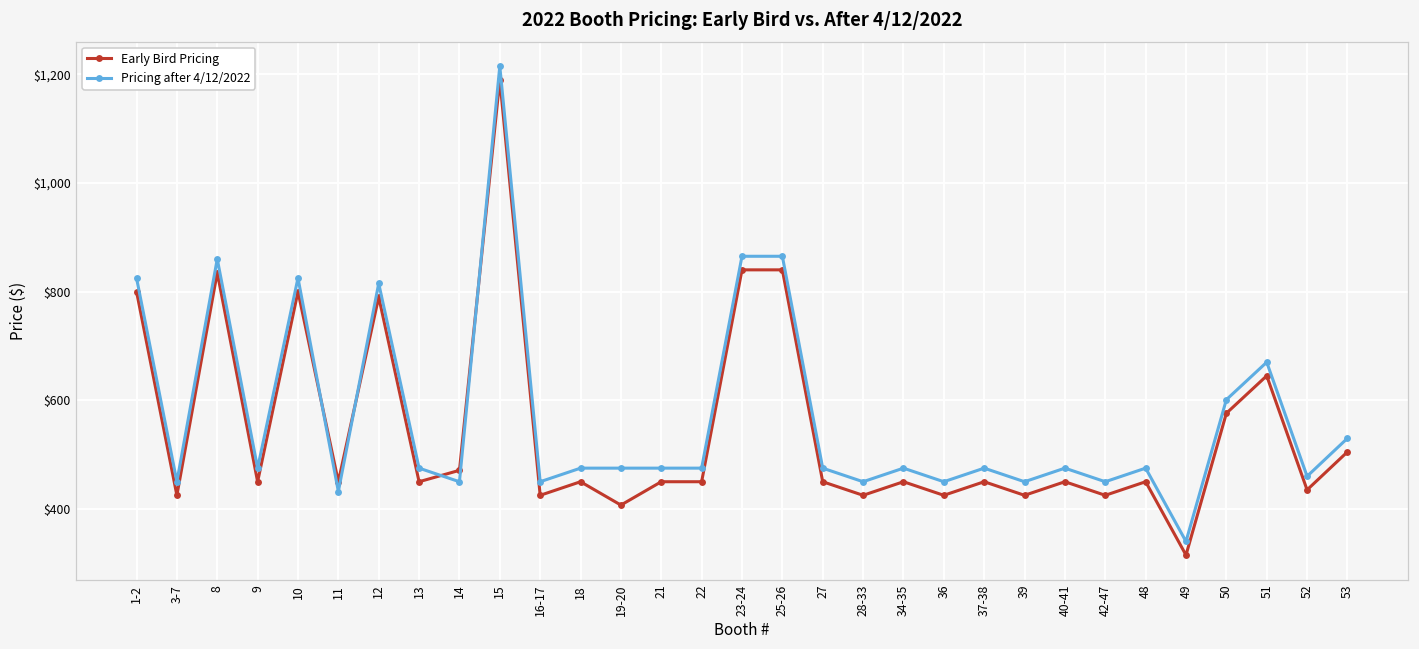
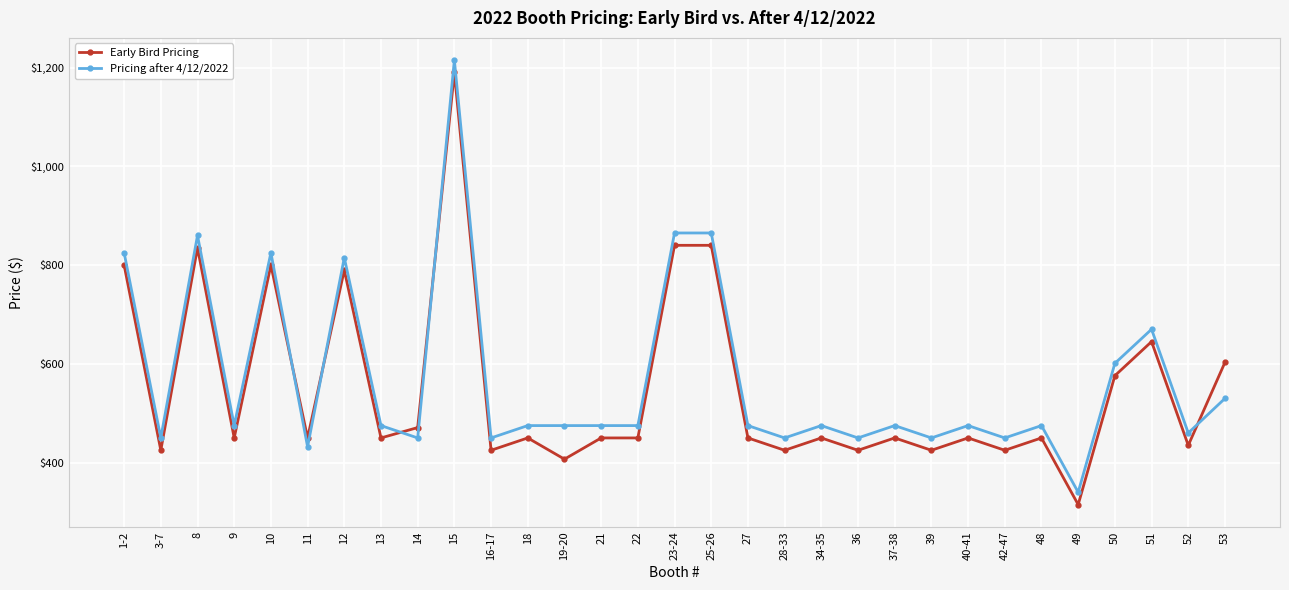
Early Bird Pricing, 53: $510 -> $600
